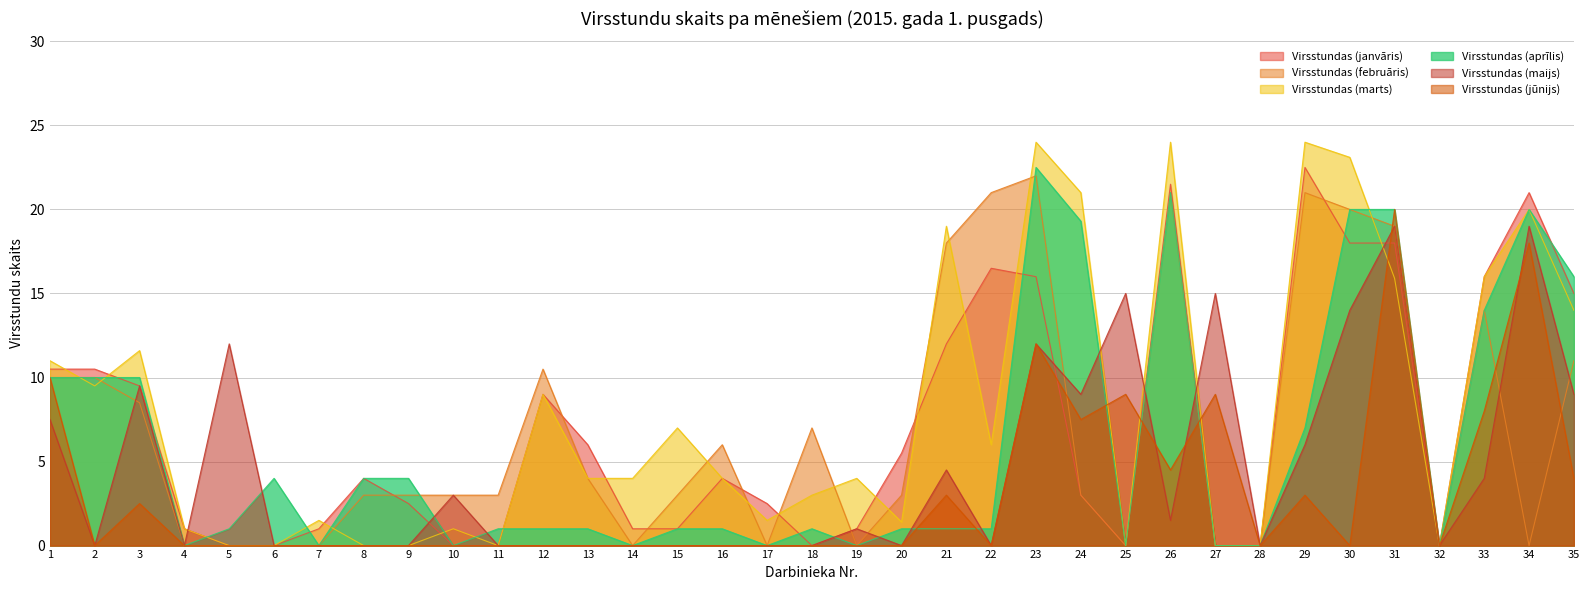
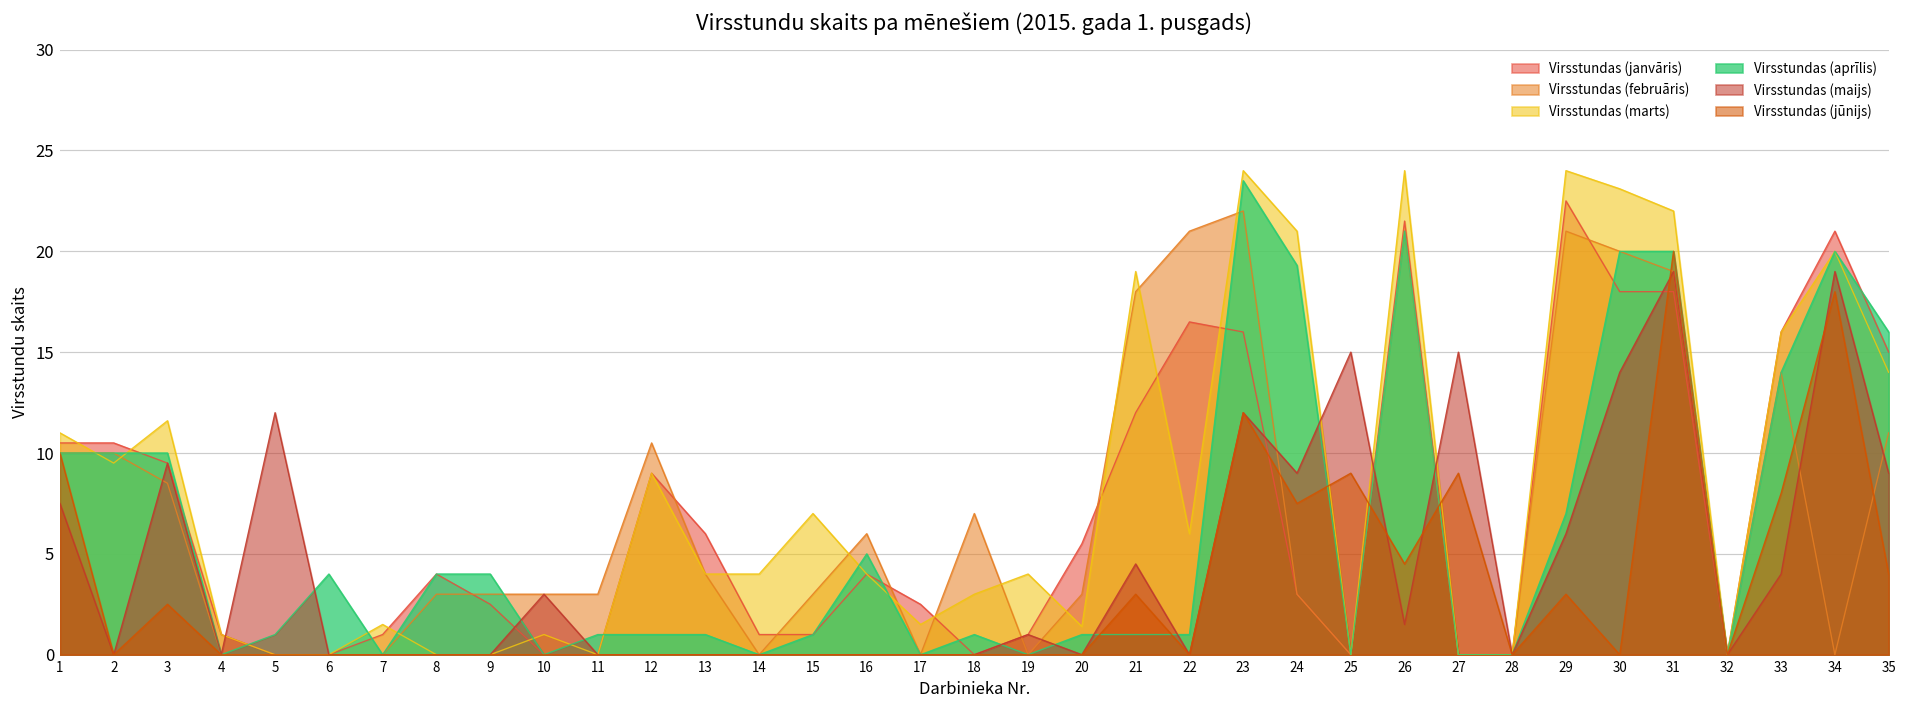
Virsstundas (aprīlis), 16: 1 -> 5
Virsstundas (aprīlis), 23: 22.5 -> 23.5
Virsstundas (marts), 31: 15.9 -> 22.0
